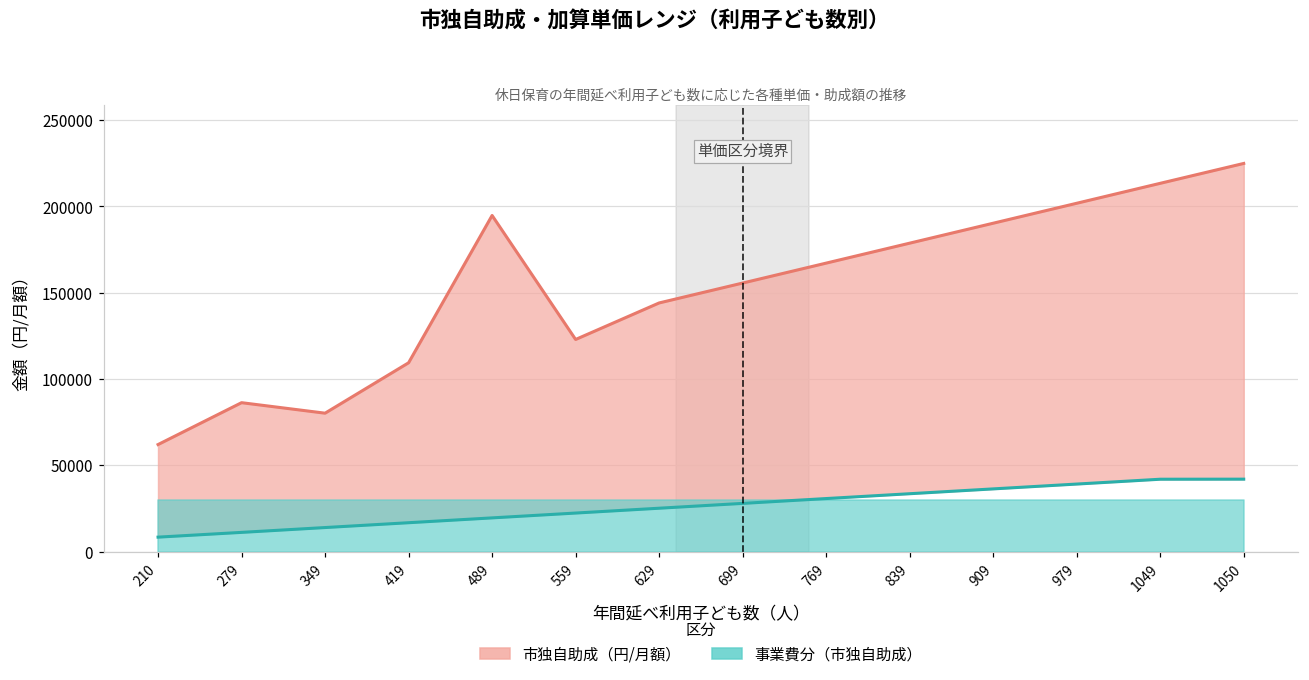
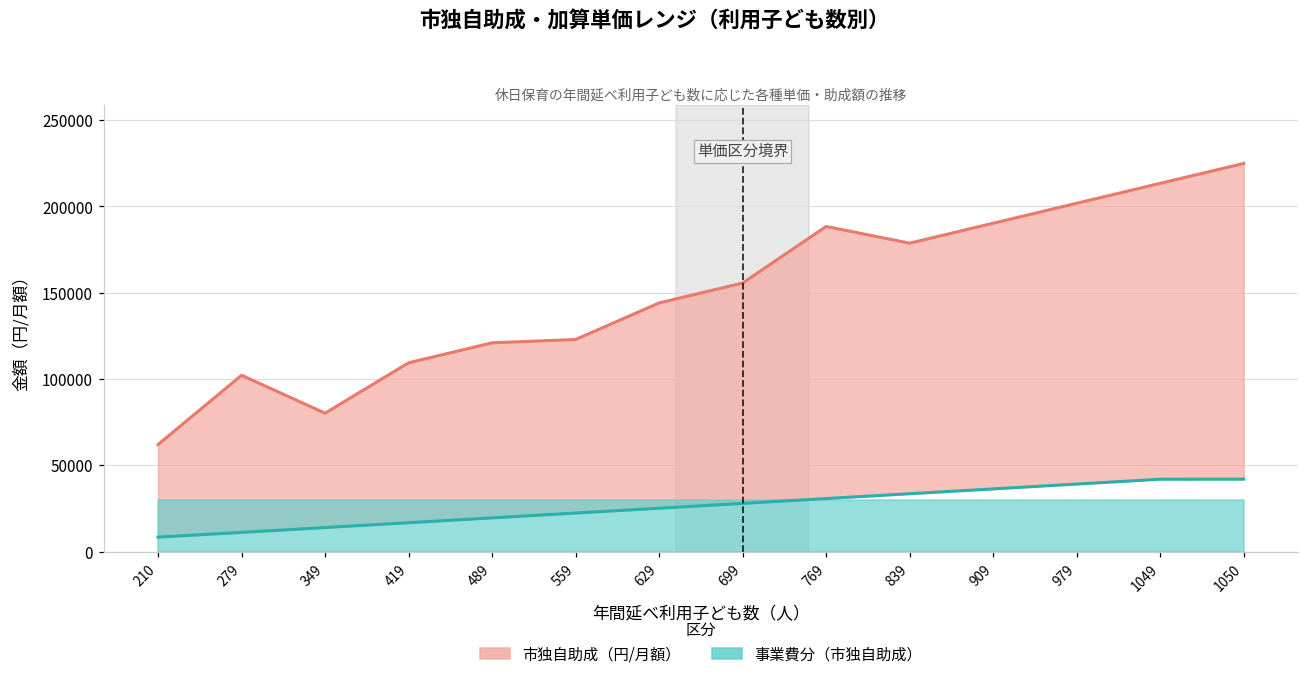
市独自助成（円/月額）, 279: 86000 -> 102000
市独自助成（円/月額）, 489: 195000 -> 121000
市独自助成（円/月額）, 769: 167000 -> 188000
